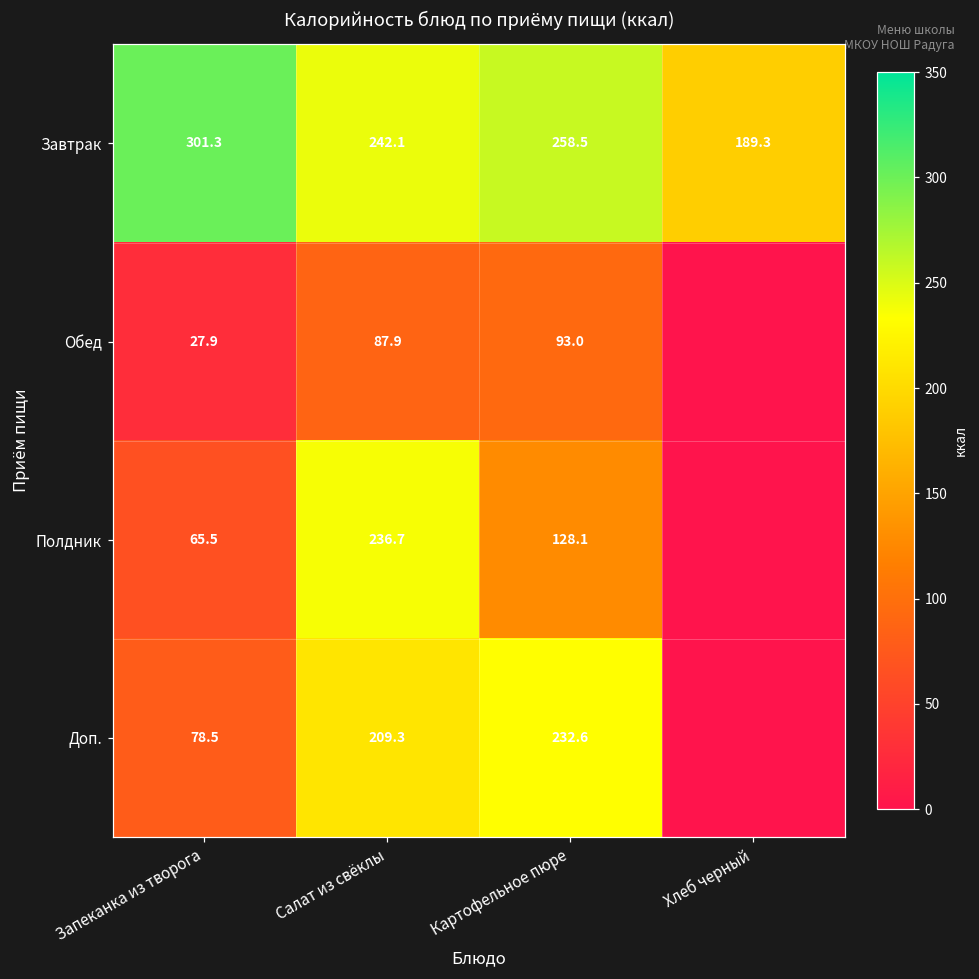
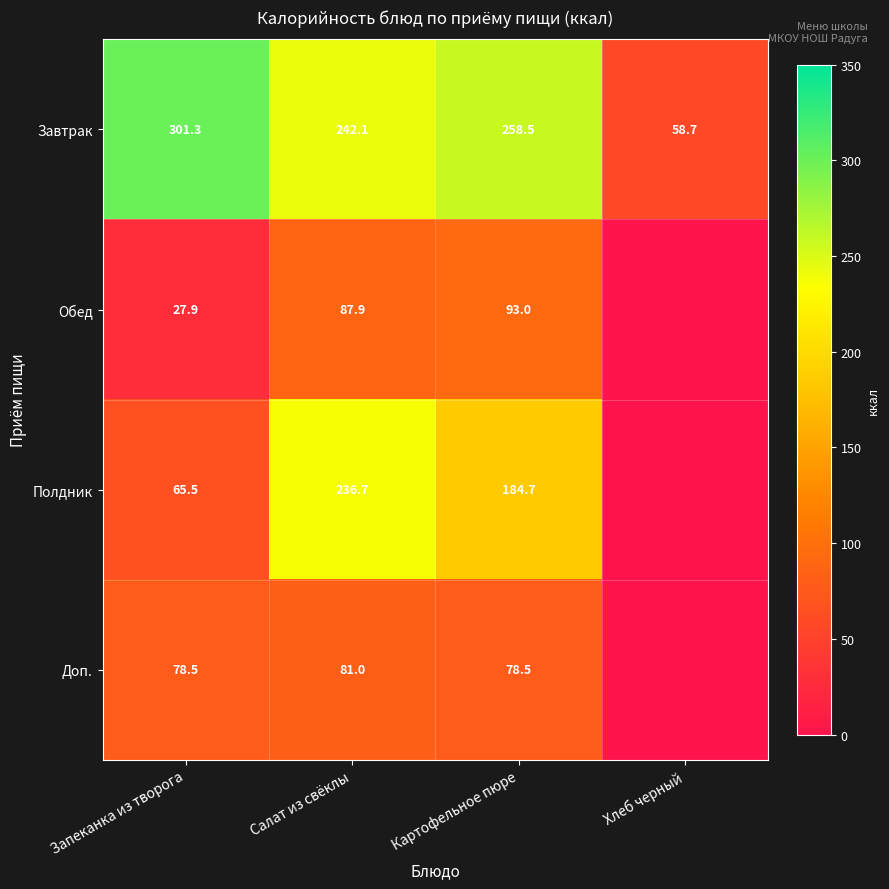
Завтрак, Хлеб черный: 189.3 -> 58.7
Полдник, Картофельное пюре: 128.1 -> 184.7
Доп., Салат из свёклы: 209.3 -> 81.0
Доп., Картофельное пюре: 232.6 -> 78.5
